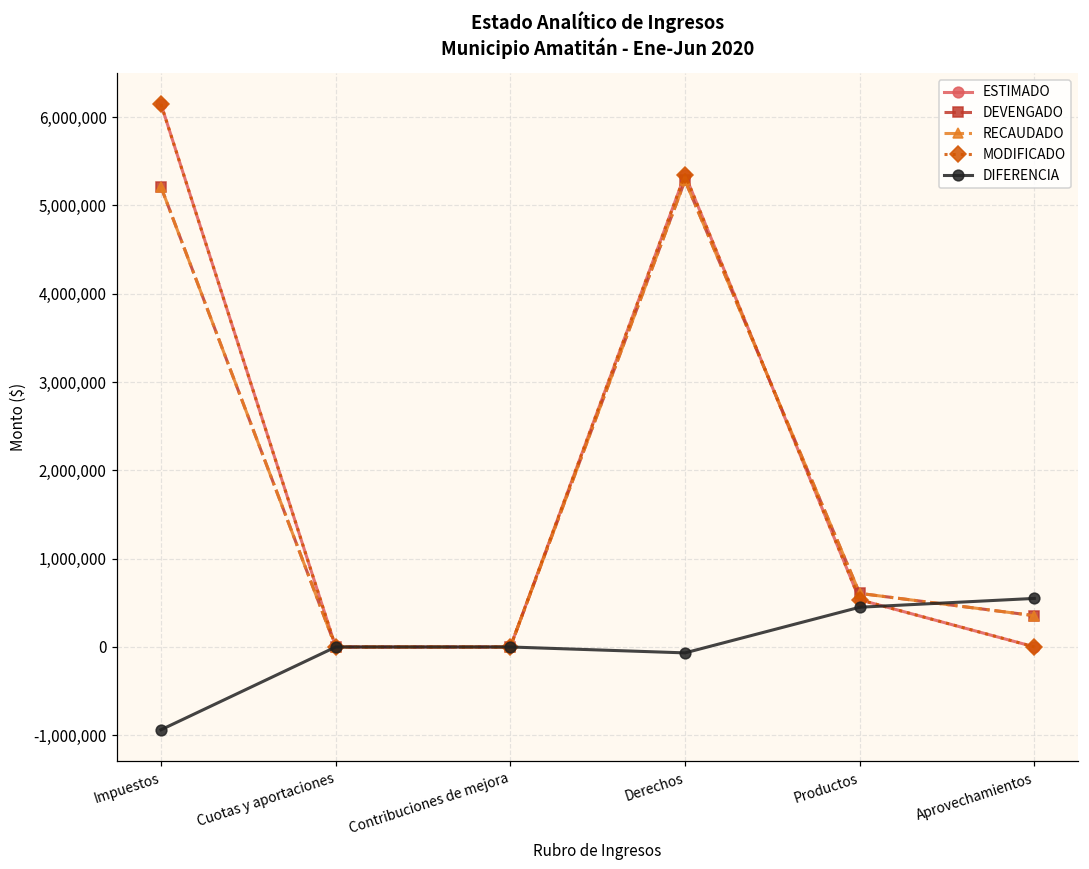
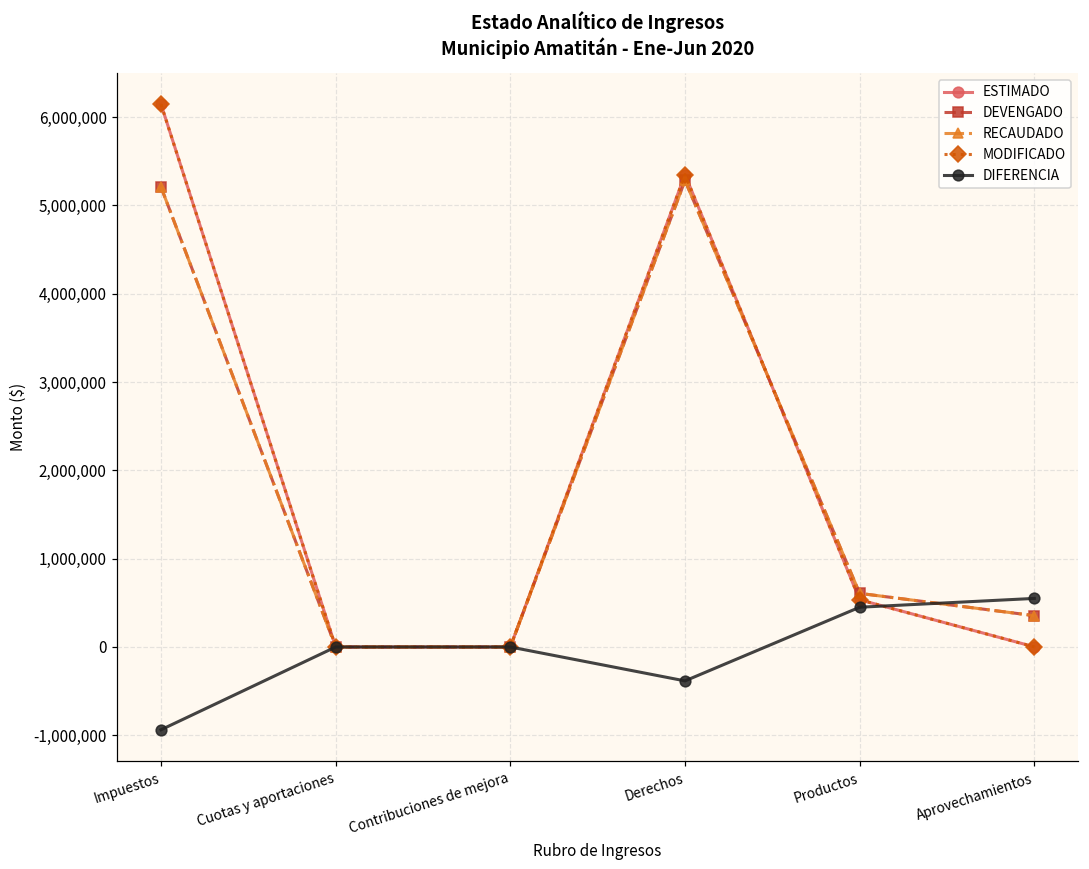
DIFERENCIA, Derechos: -100,000 -> -400,000
